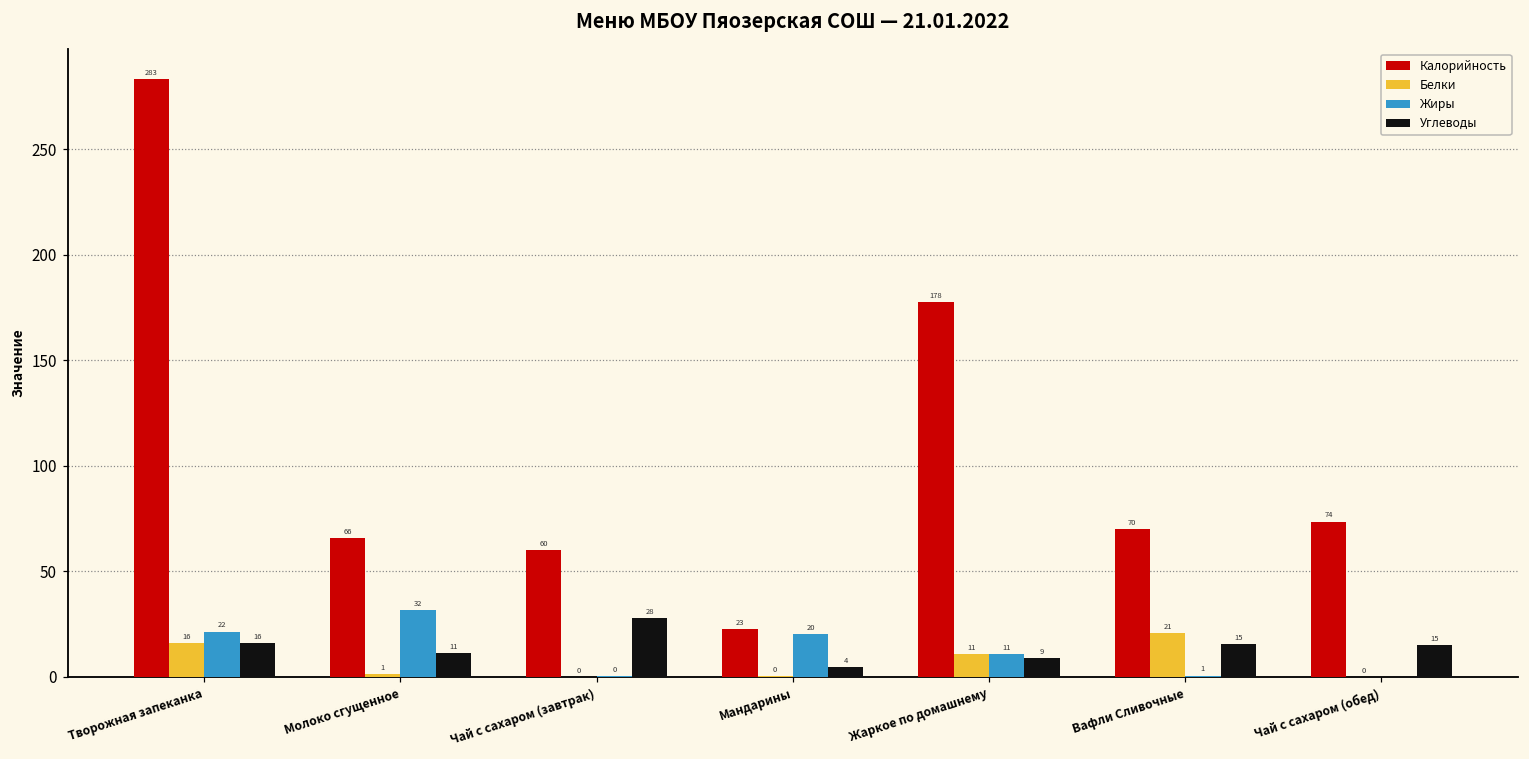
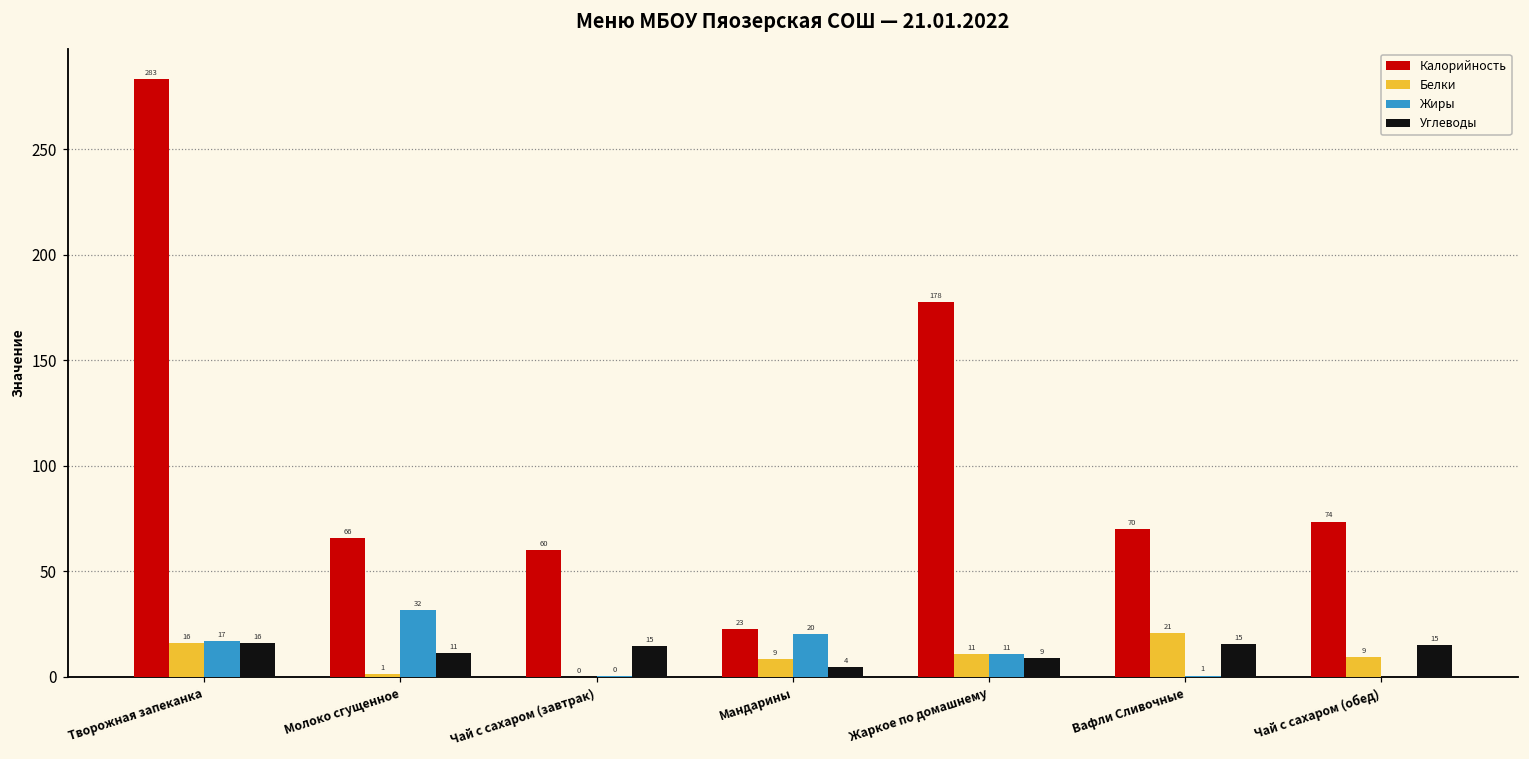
Жиры, Творожная запеканка: 22 -> 17
Углеводы, Чай с сахаром (завтрак): 28 -> 15
Белки, Мандарины: 0 -> 9
Белки, Чай с сахаром (обед): 0 -> 9
